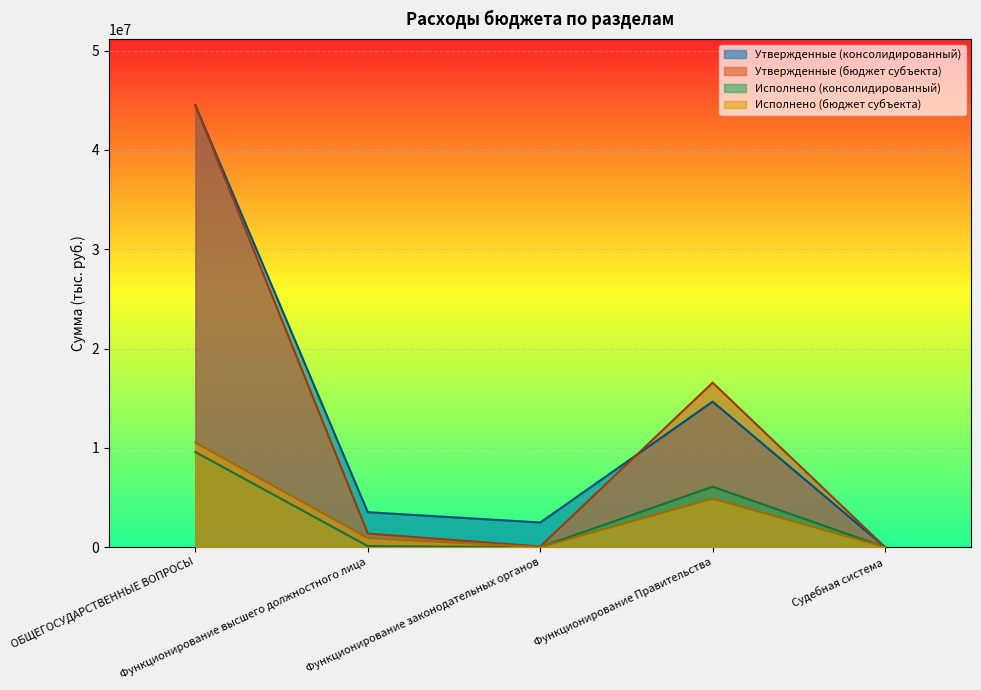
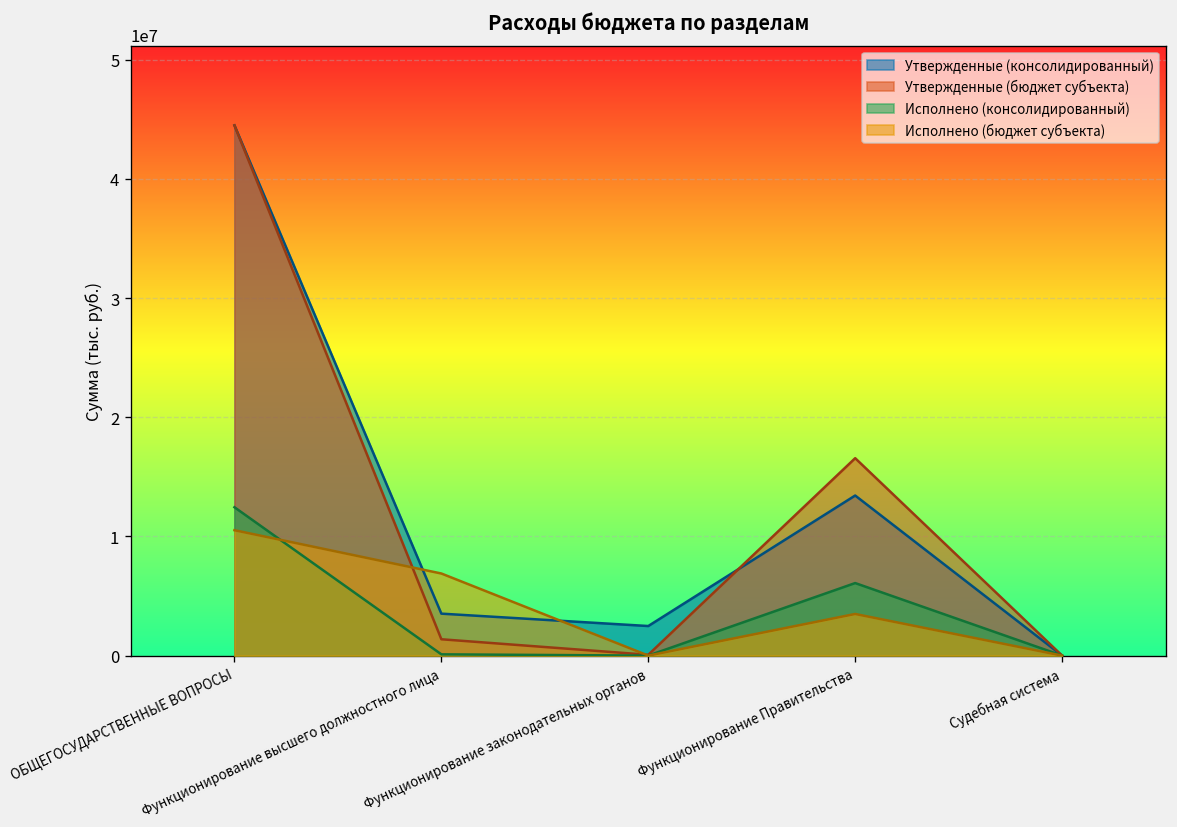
Исполнено (консолидированный), ОБЩЕГОСУДАРСТВЕННЫЕ ВОПРОСЫ: 10000000 -> 12000000
Исполнено (бюджет субъекта), Функционирование высшего должностного лица: 1000000 -> 7000000
Утвержденные (консолидированный), Функционирование Правительства: 15000000 -> 13000000
Исполнено (бюджет субъекта), Функционирование Правительства: 5000000 -> 3000000
